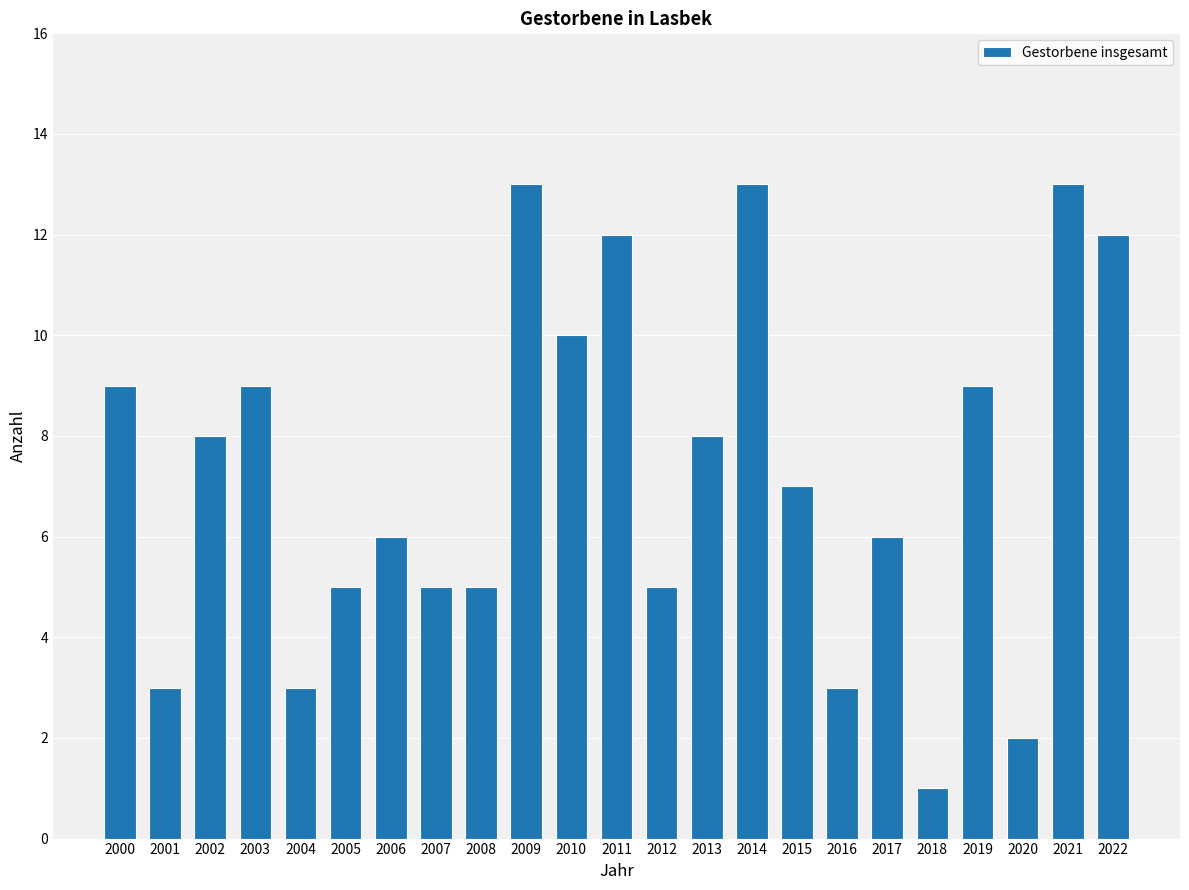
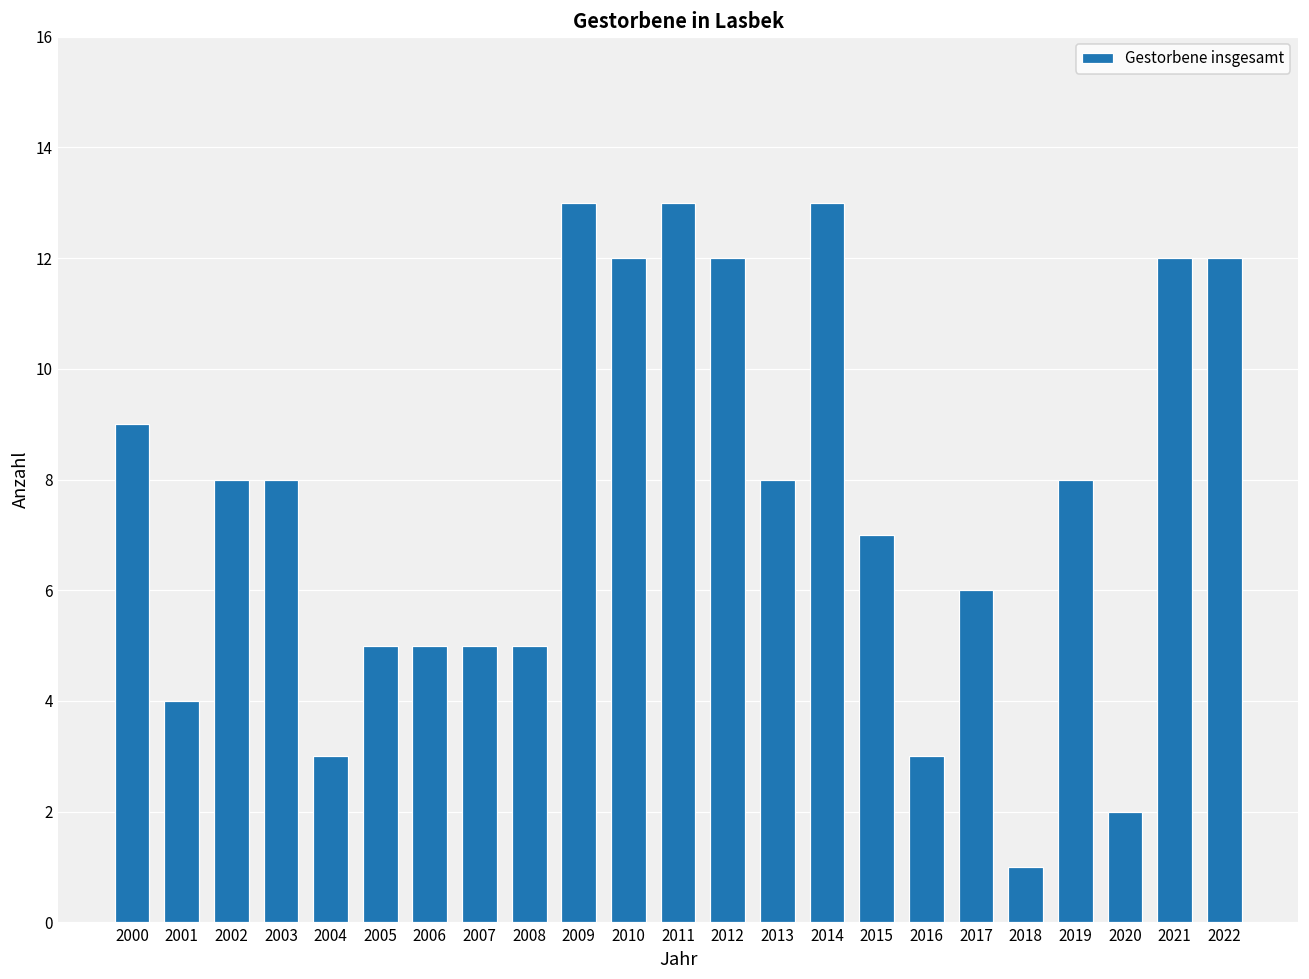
2001: 3 -> 4
2003: 9 -> 8
2006: 6 -> 5
2010: 10 -> 12
2011: 12 -> 13
2012: 5 -> 12
2019: 9 -> 8
2021: 13 -> 12
